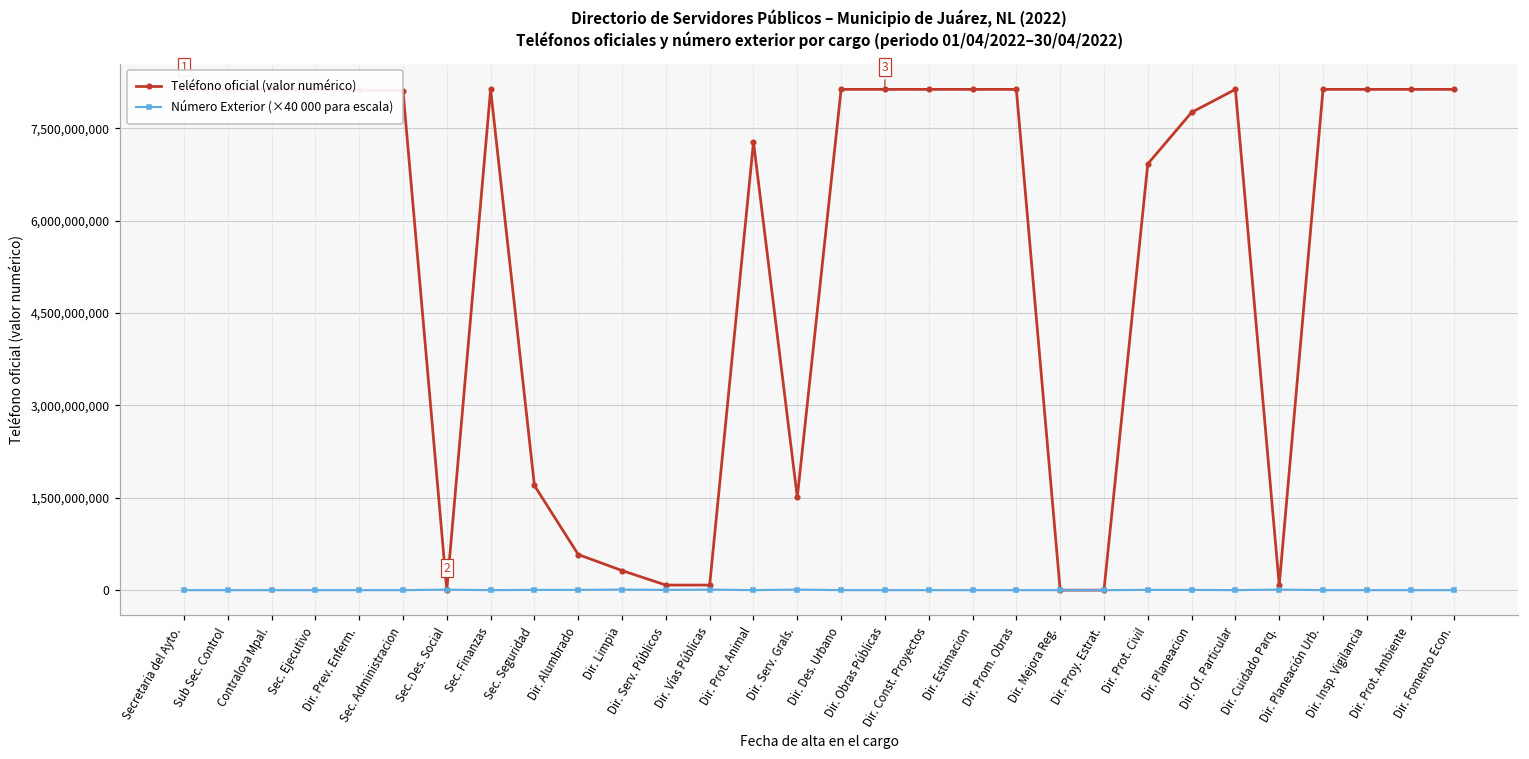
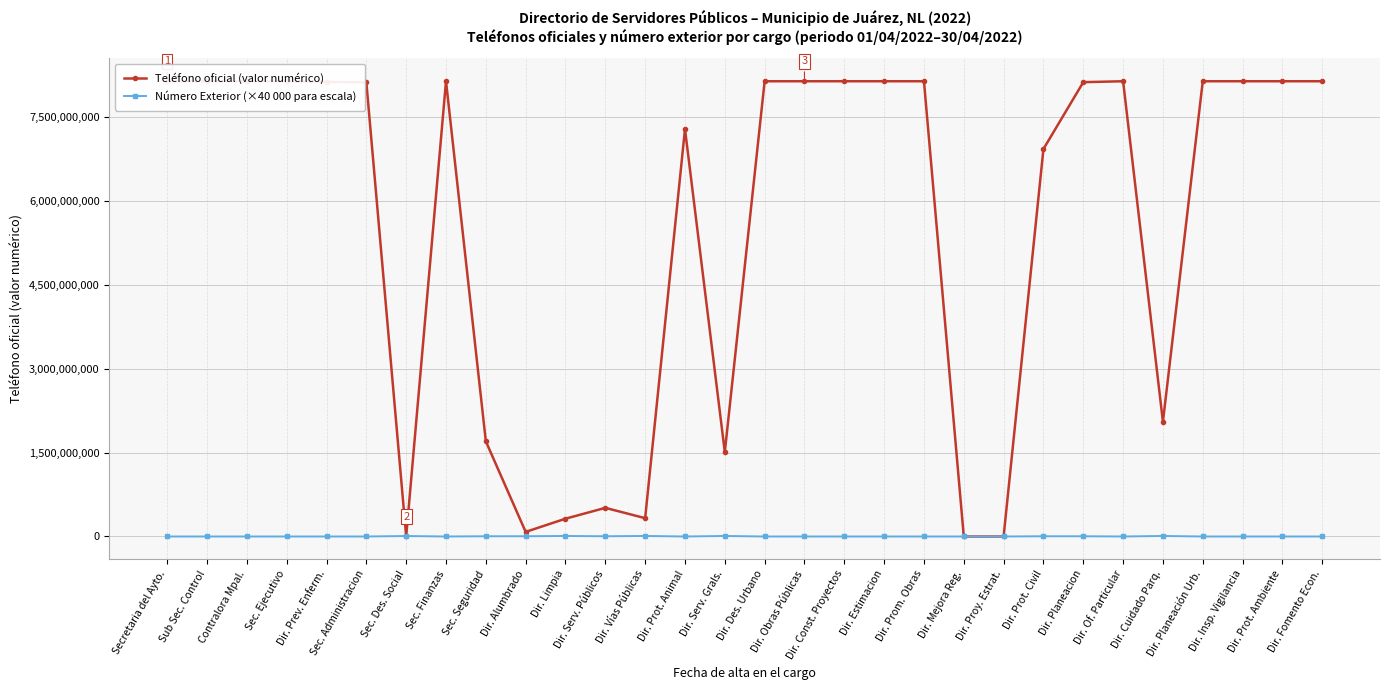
Teléfono oficial (valor numérico), Dir. Alumbrado: 600,000,000 -> 100,000,000
Teléfono oficial (valor numérico), Dir. Serv. Públicos: 100,000,000 -> 500,000,000
Teléfono oficial (valor numérico), Dir. Vías Públicas: 100,000,000 -> 300,000,000
Teléfono oficial (valor numérico), Dir. Planeacion: 7,800,000,000 -> 8,100,000,000
Teléfono oficial (valor numérico), Dir. Cuidado Parq.: 100,000,000 -> 2,000,000,000
